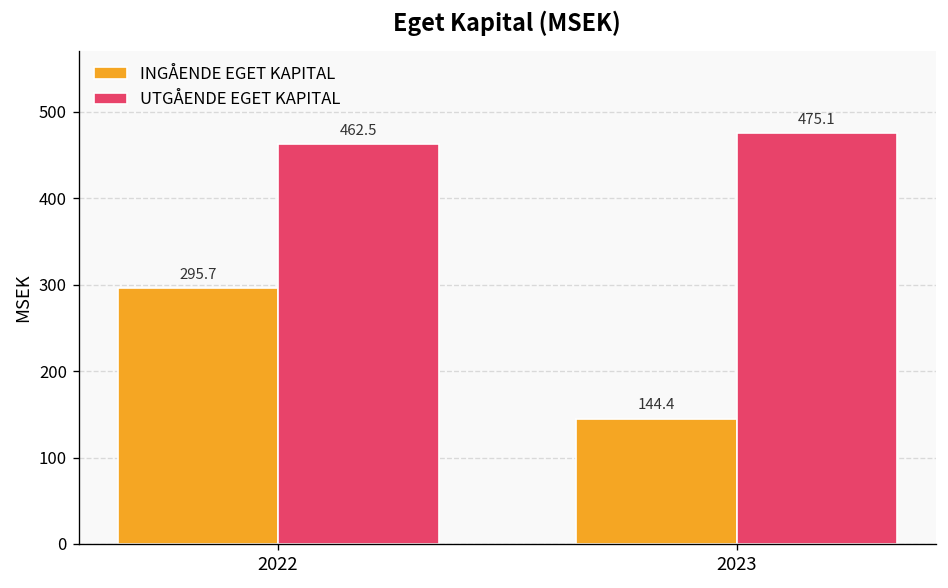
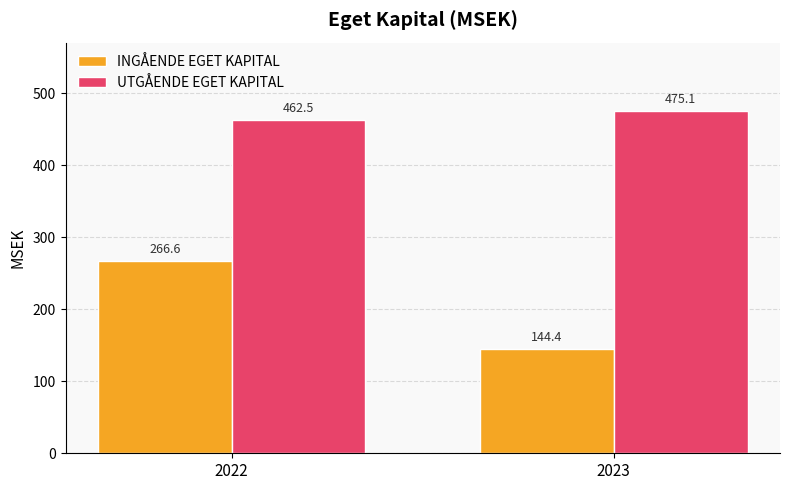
INGÅENDE EGET KAPITAL, 2022: 295.7 -> 266.6
